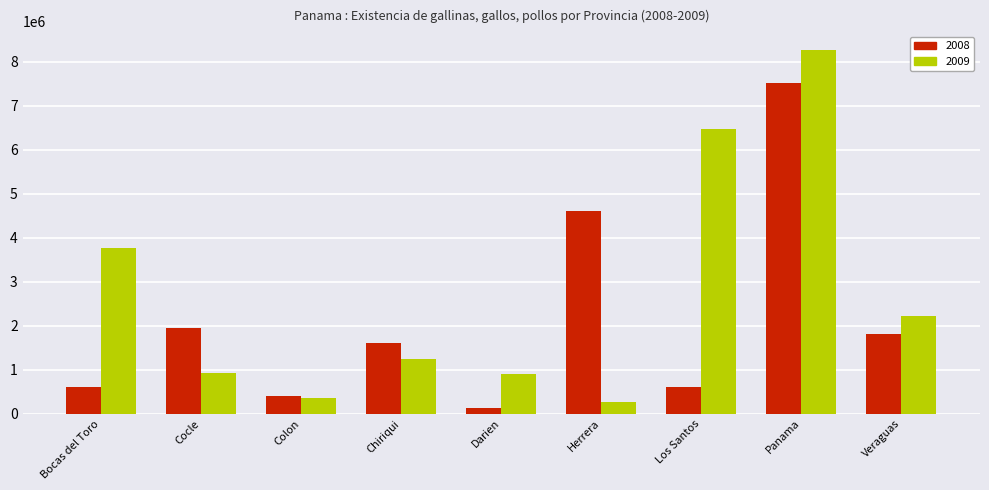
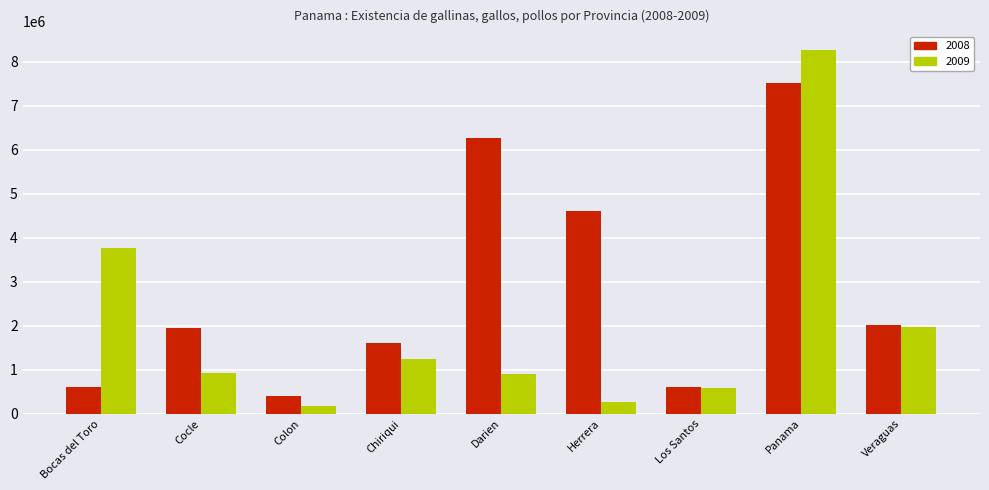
2009, Colon: 400000 -> 200000
2008, Darien: 100000 -> 6300000
2009, Los Santos: 6500000 -> 600000
2008, Veraguas: 1800000 -> 2000000
2009, Veraguas: 2200000 -> 2000000
